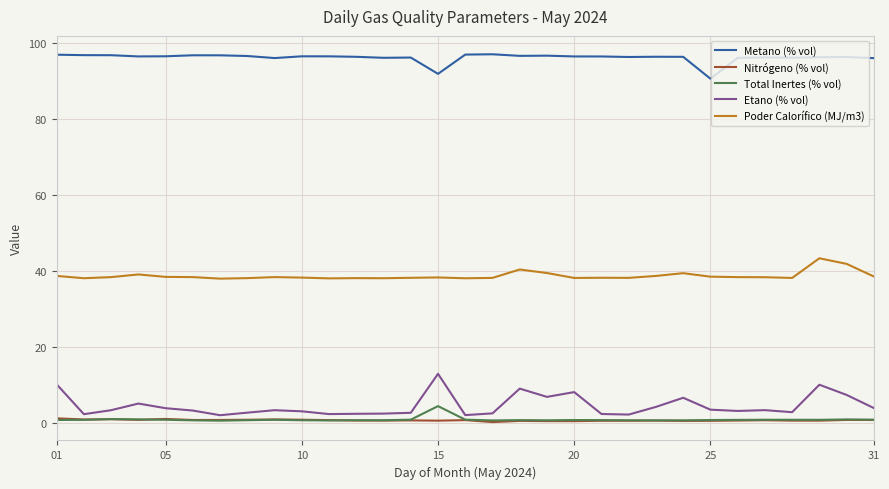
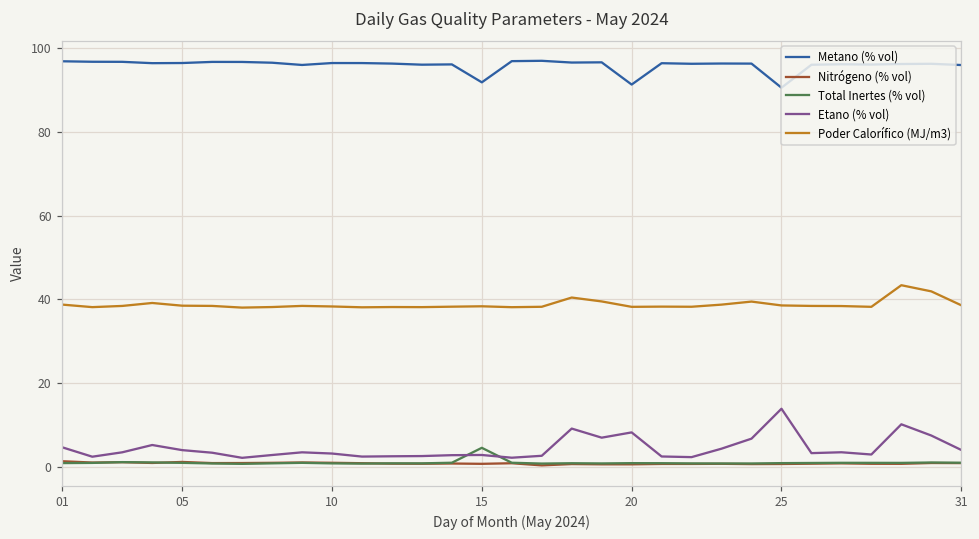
Etano (% vol), 01: 10 -> 5
Etano (% vol), 15: 13 -> 3
Metano (% vol), 20: 96 -> 91
Etano (% vol), 25: 4 -> 14
